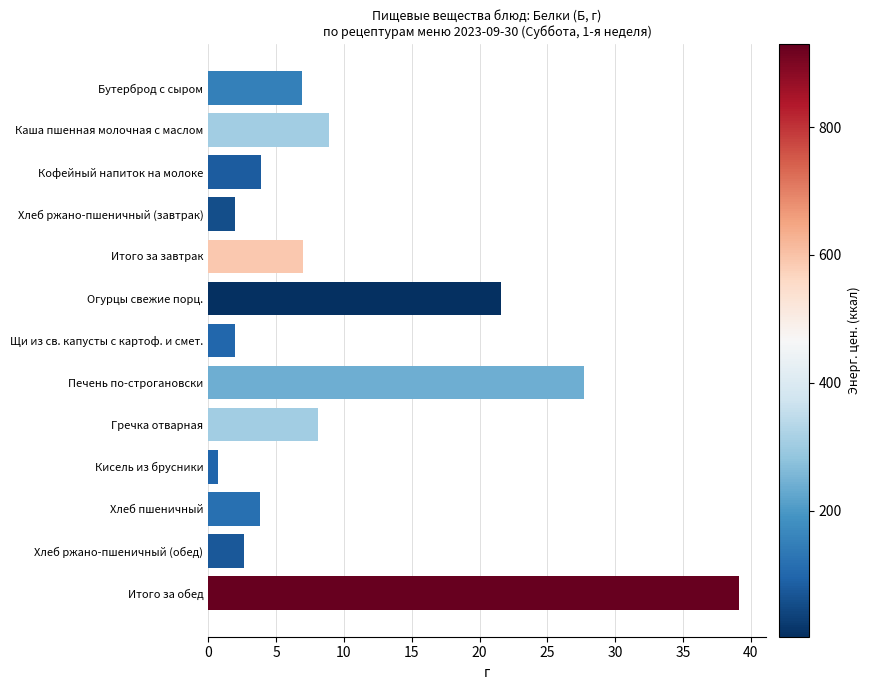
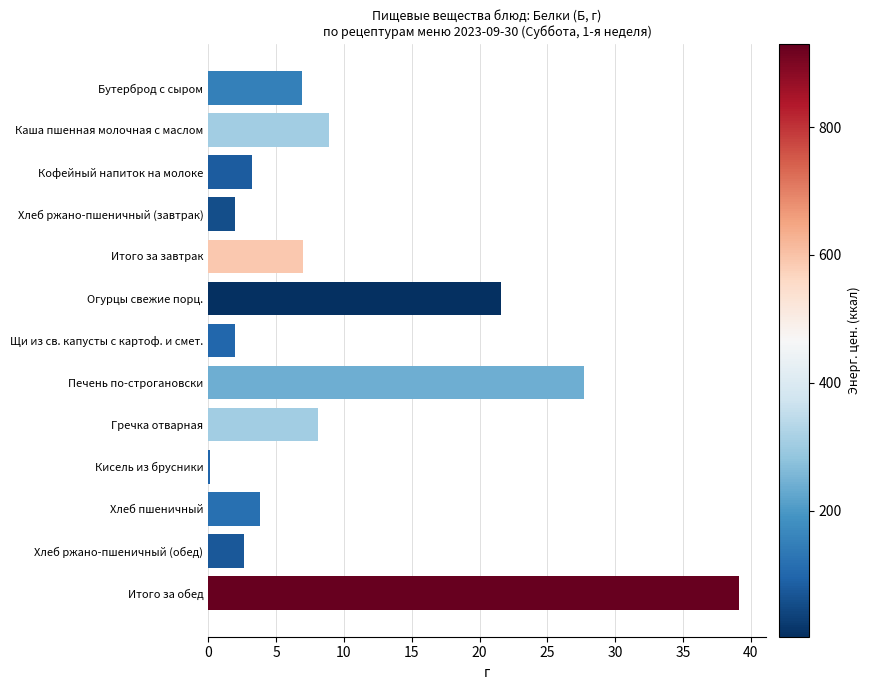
Кофейный напиток на молоке: 3.9 -> 3.2
Кисель из брусники: 0.7 -> 0.1
